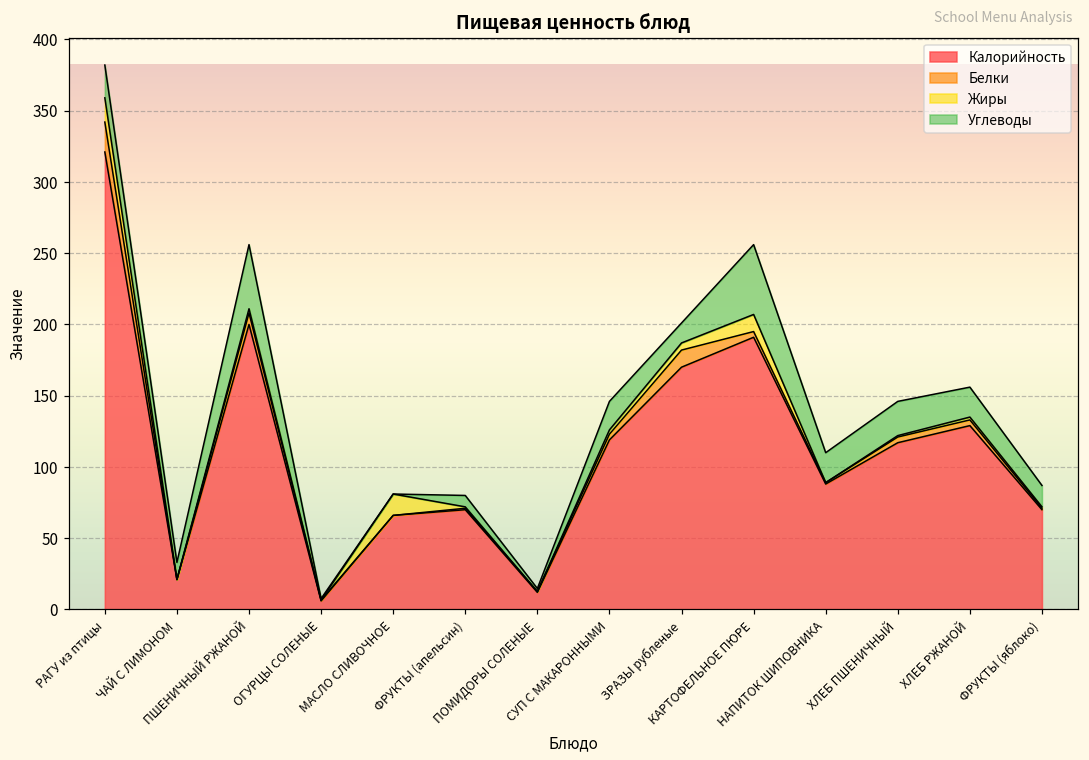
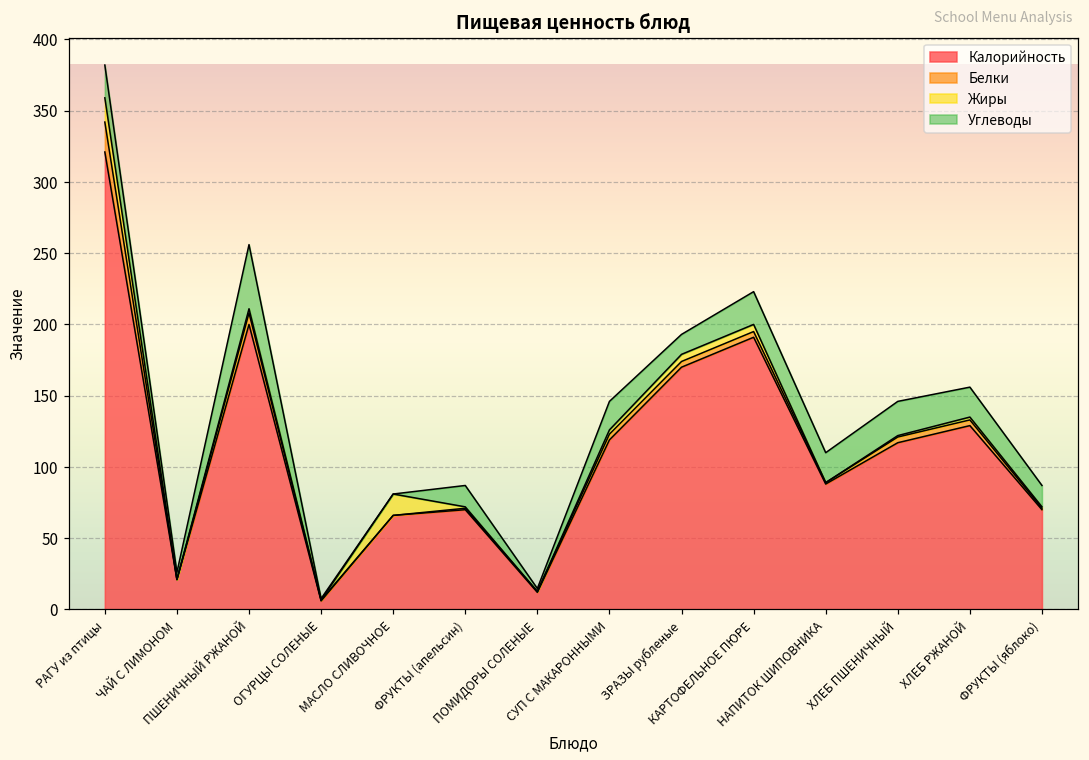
Углеводы, ЧАЙ С ЛИМОНОМ: 12 -> 5
Углеводы, ФРУКТЫ (апельсин): 8 -> 15
Белки, ЗРАЗЫ рубленые: 12 -> 4
Жиры, КАРТОФЕЛЬНОЕ ПЮРЕ: 12 -> 5
Углеводы, КАРТОФЕЛЬНОЕ ПЮРЕ: 49 -> 23
